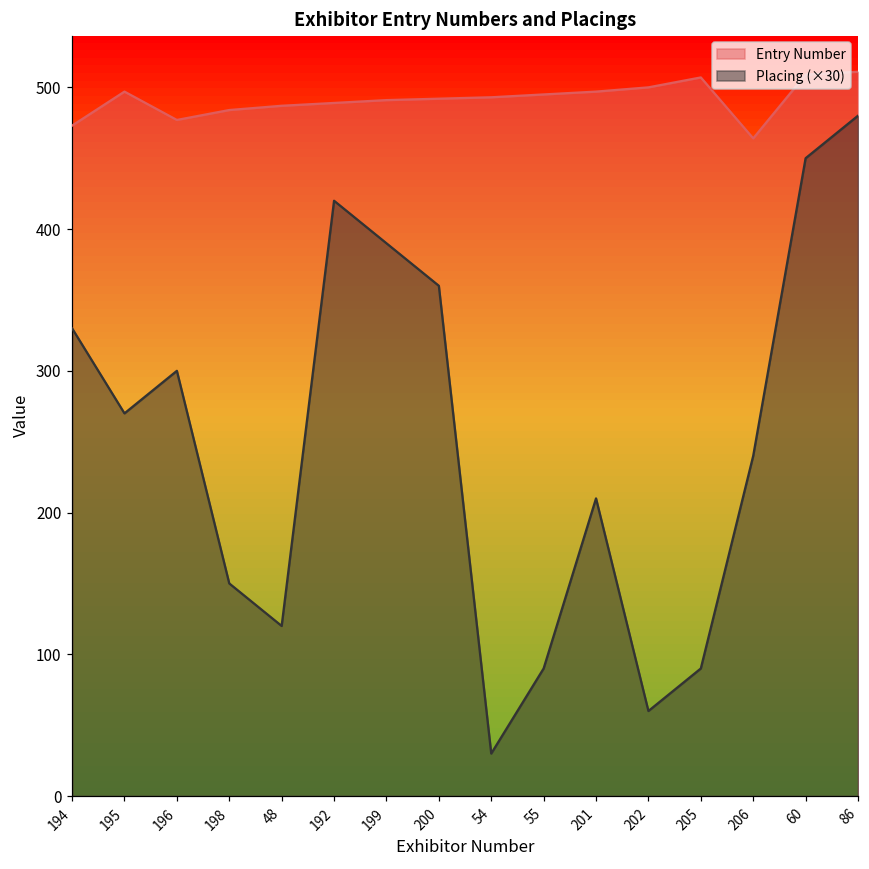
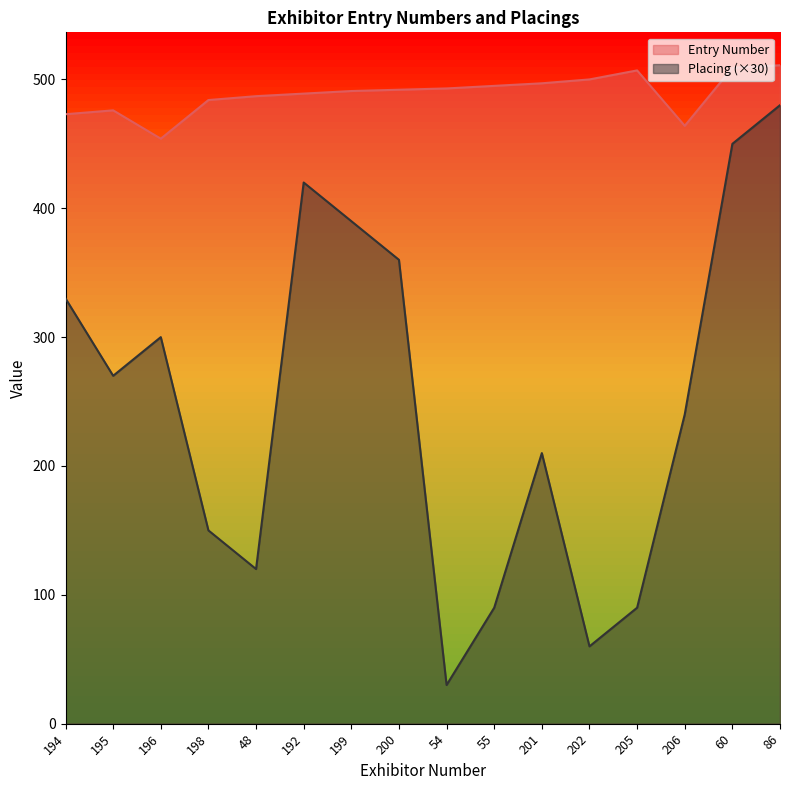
Entry Number, 195: 497 -> 476
Entry Number, 196: 477 -> 454
